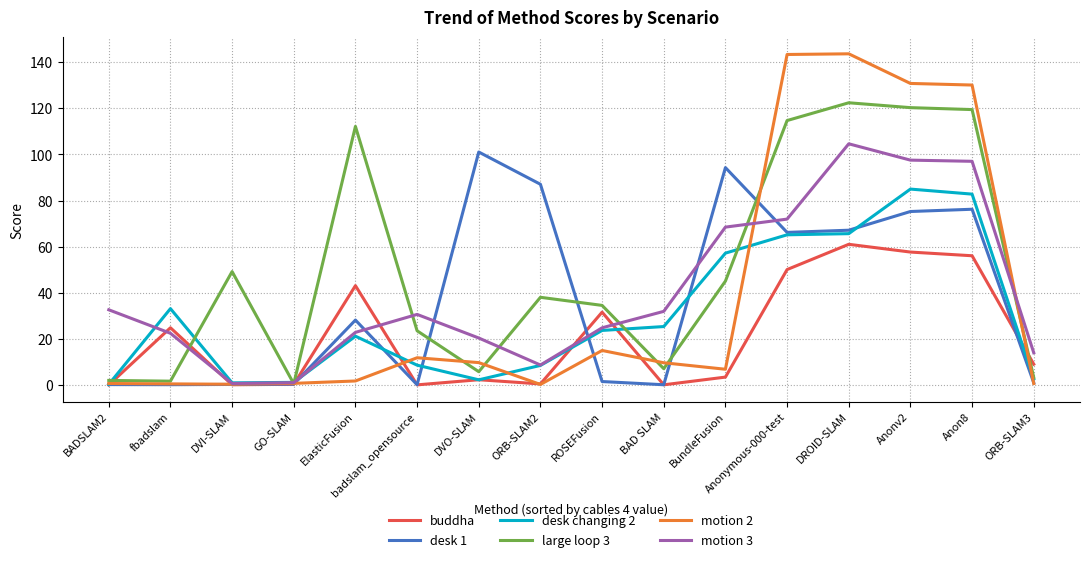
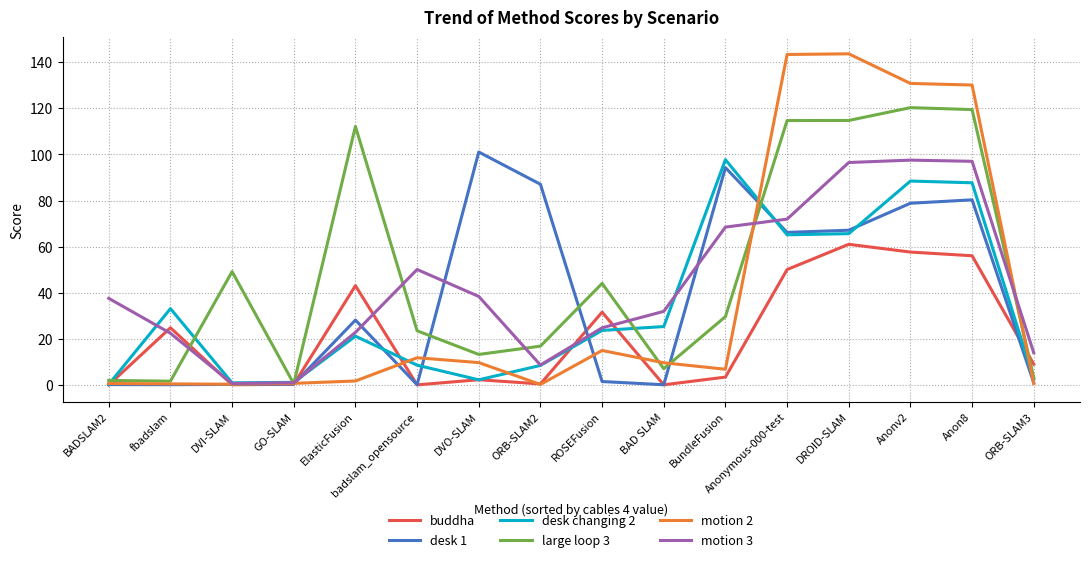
motion 3, BADSLAM2: 33 -> 38
motion 3, badslam_opensource: 31 -> 50
large loop 3, DVO-SLAM: 6 -> 13
motion 3, DVO-SLAM: 21 -> 39
large loop 3, ORB-SLAM2: 38 -> 17
large loop 3, ROSEFusion: 35 -> 44
desk changing 2, BundleFusion: 57 -> 98
large loop 3, BundleFusion: 45 -> 30
large loop 3, DROID-SLAM: 122 -> 115
motion 3, DROID-SLAM: 105 -> 97
desk 1, Anonv2: 75 -> 79
desk changing 2, Anonv2: 85 -> 88
desk 1, Anon8: 76 -> 80
desk changing 2, Anon8: 83 -> 88
